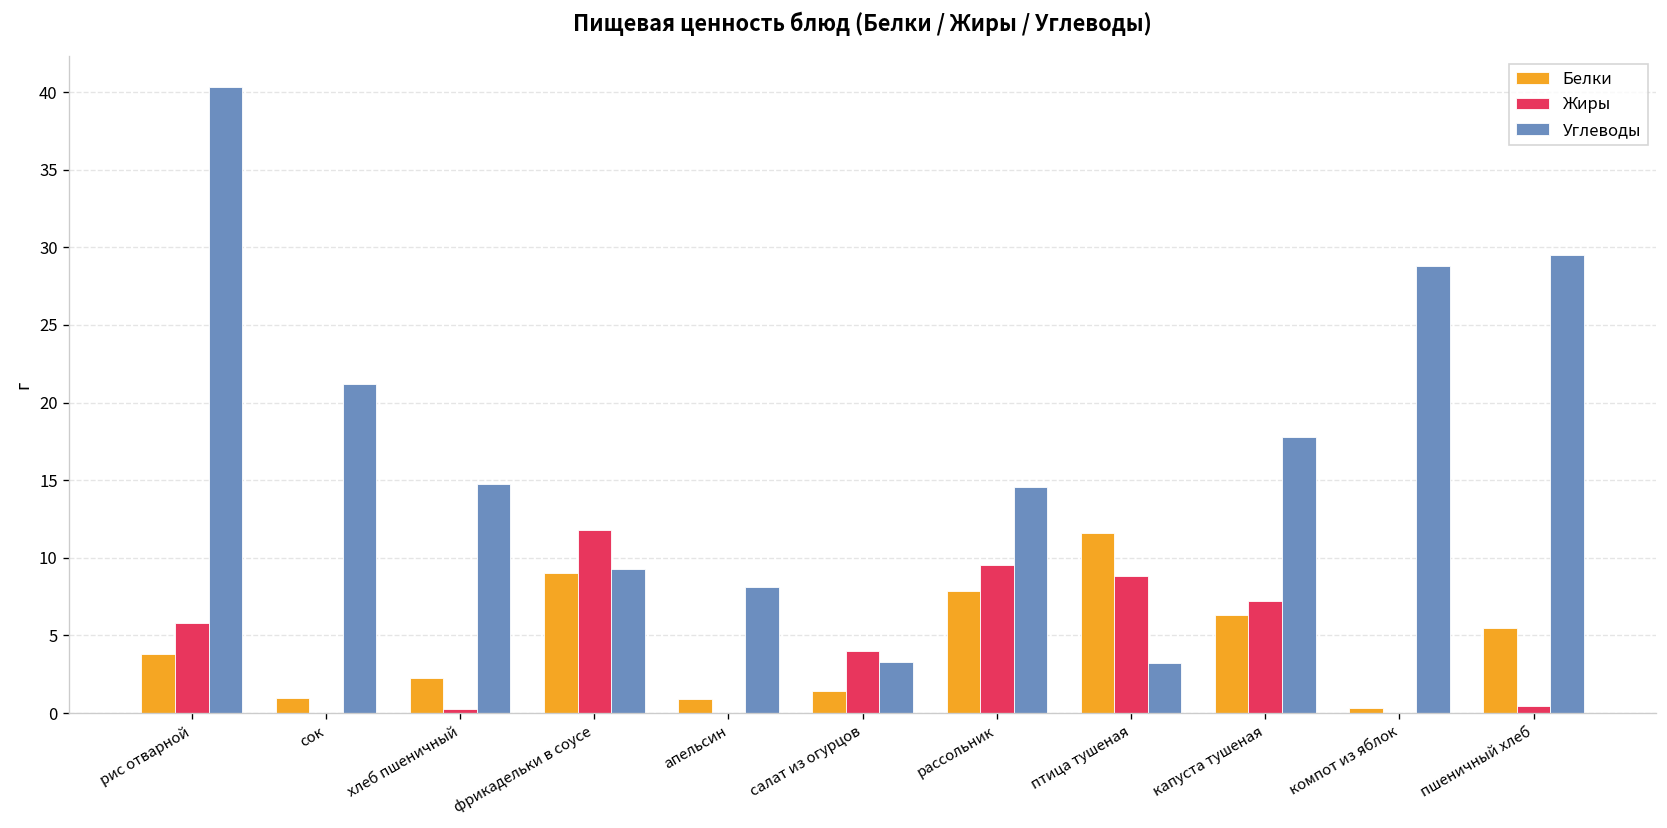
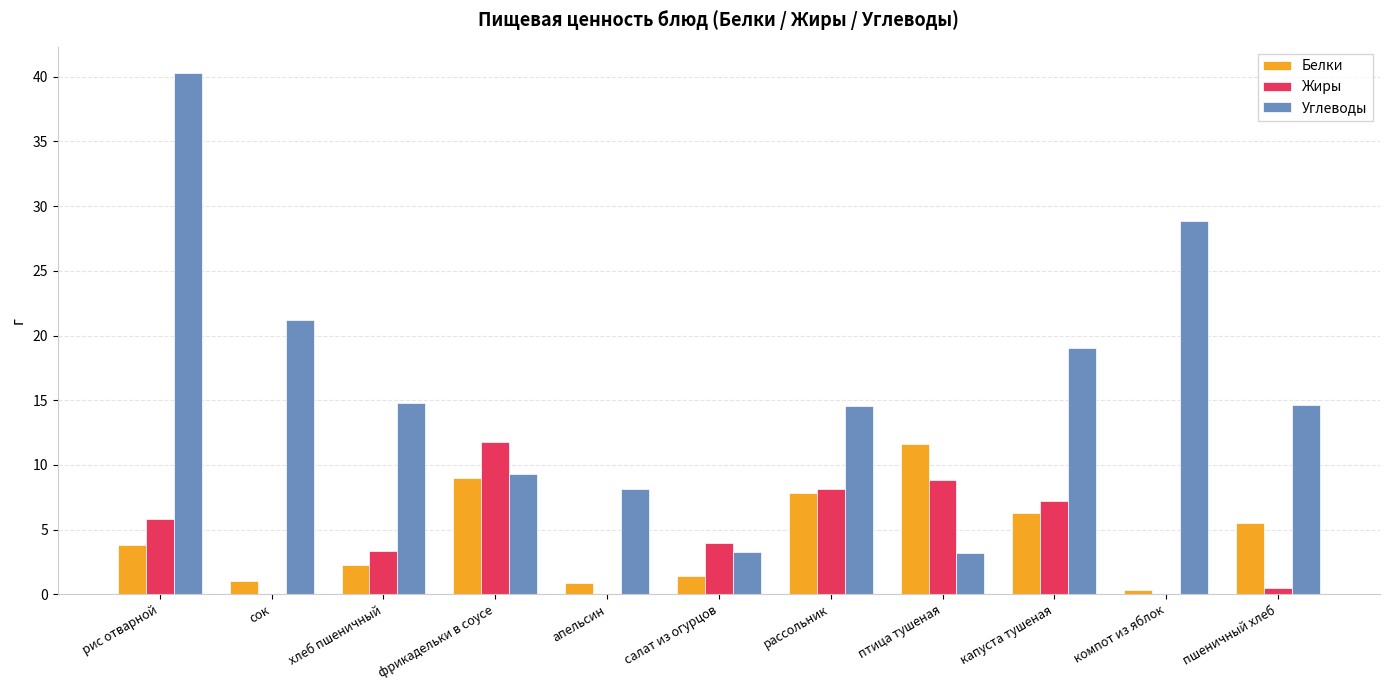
Жиры, хлеб пшеничный: 0.2 -> 3.4
Жиры, рассольник: 9.6 -> 8.1
Углеводы, капуста тушеная: 17.8 -> 19.0
Углеводы, пшеничный хлеб: 29.5 -> 14.6
